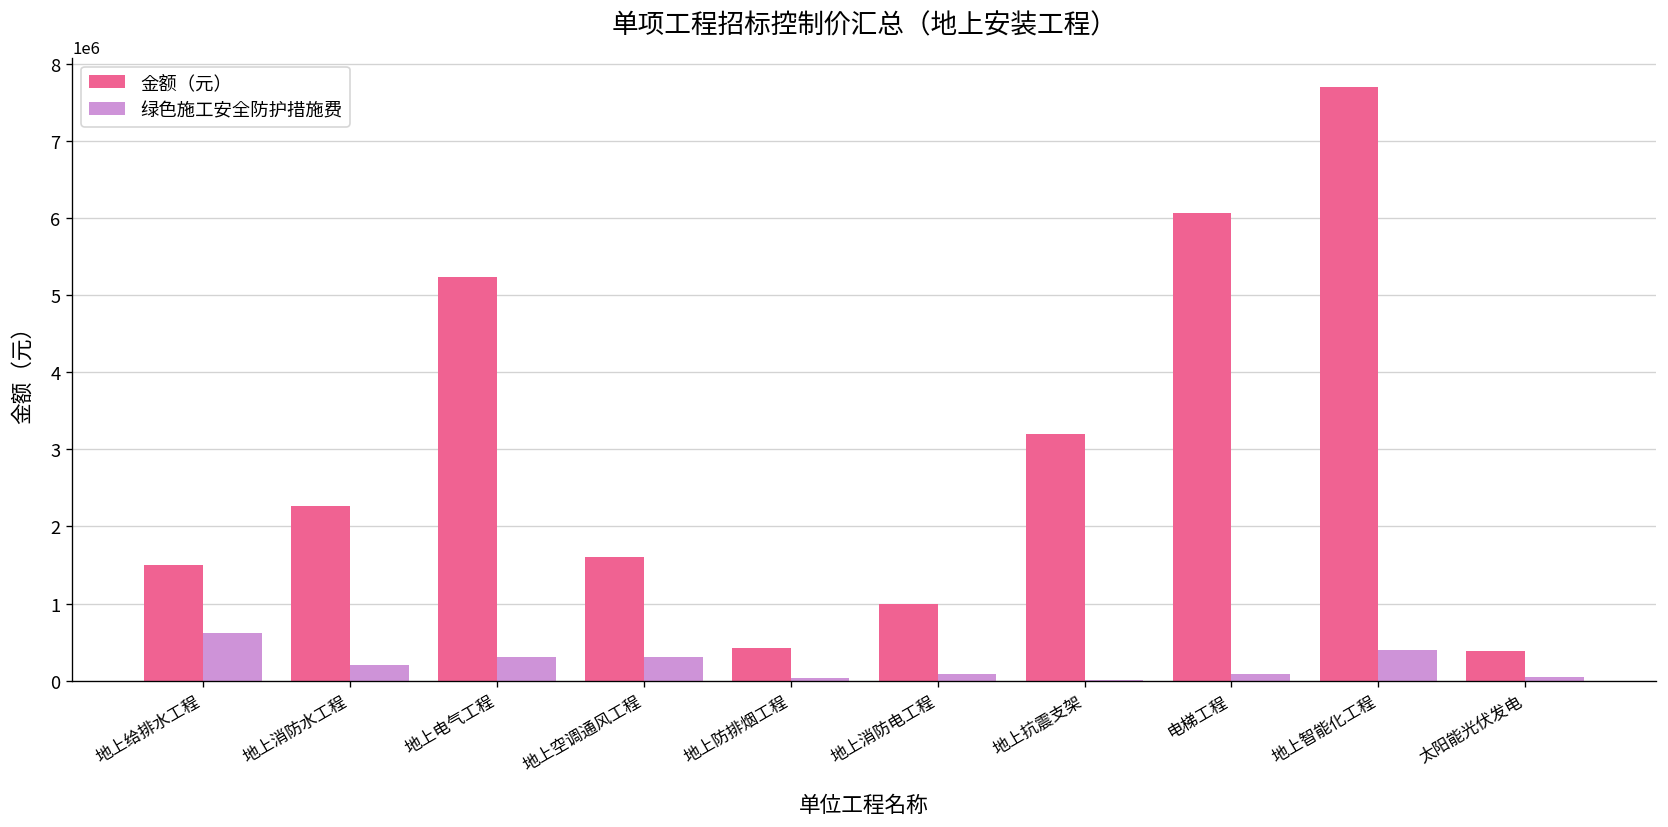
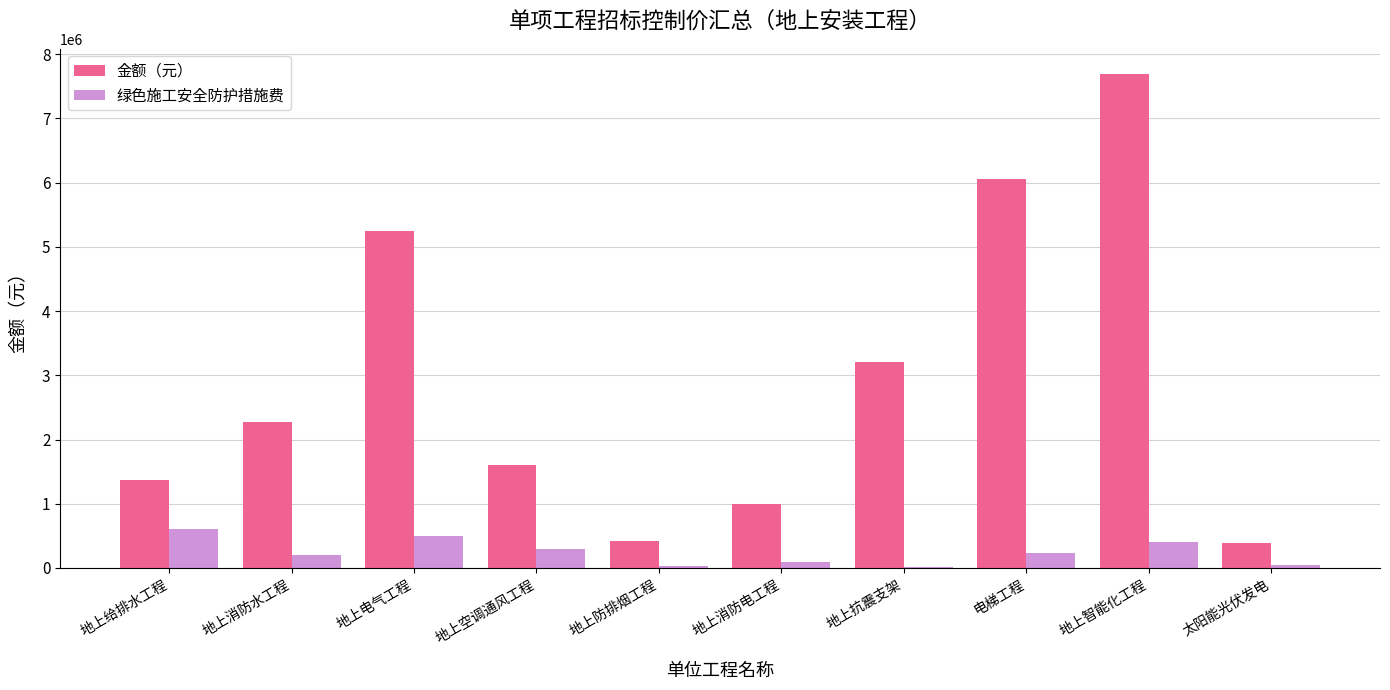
金额（元）, 地上给排水工程: 1500000 -> 1400000
绿色施工安全防护措施费, 地上电气工程: 300000 -> 500000
绿色施工安全防护措施费, 电梯工程: 100000 -> 200000
